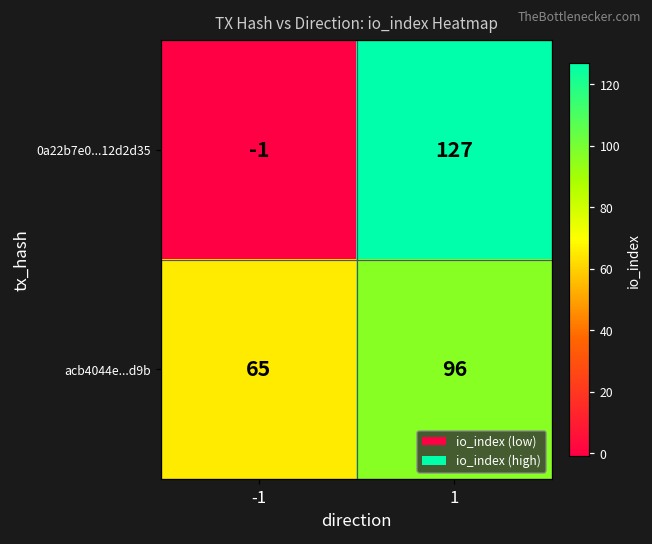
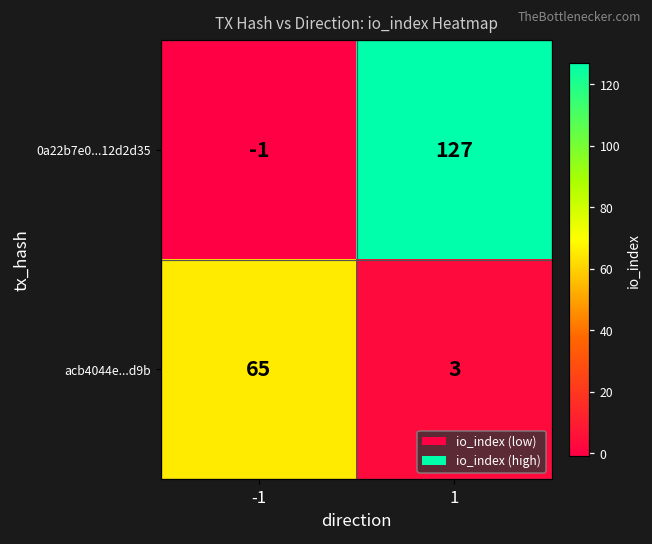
acb4044e...d9b, 1: 96 -> 3
